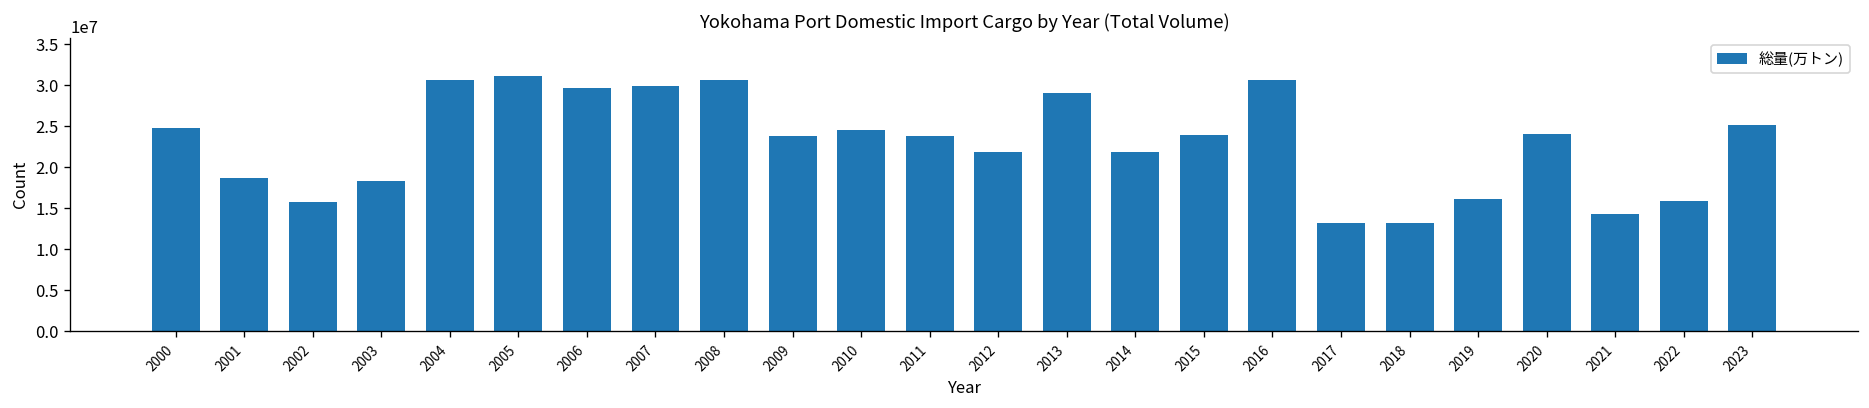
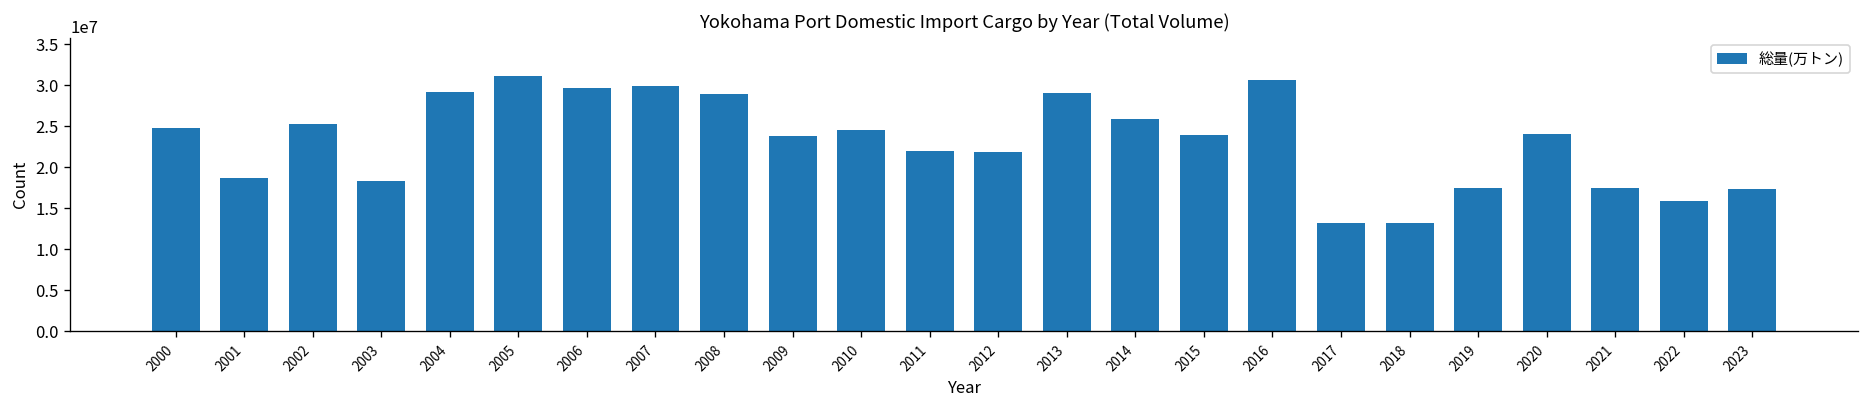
2002: 16000000 -> 25000000
2004: 31000000 -> 29000000
2008: 31000000 -> 29000000
2011: 24000000 -> 22000000
2014: 22000000 -> 26000000
2019: 16000000 -> 17000000
2021: 14000000 -> 18000000
2023: 25000000 -> 17000000
